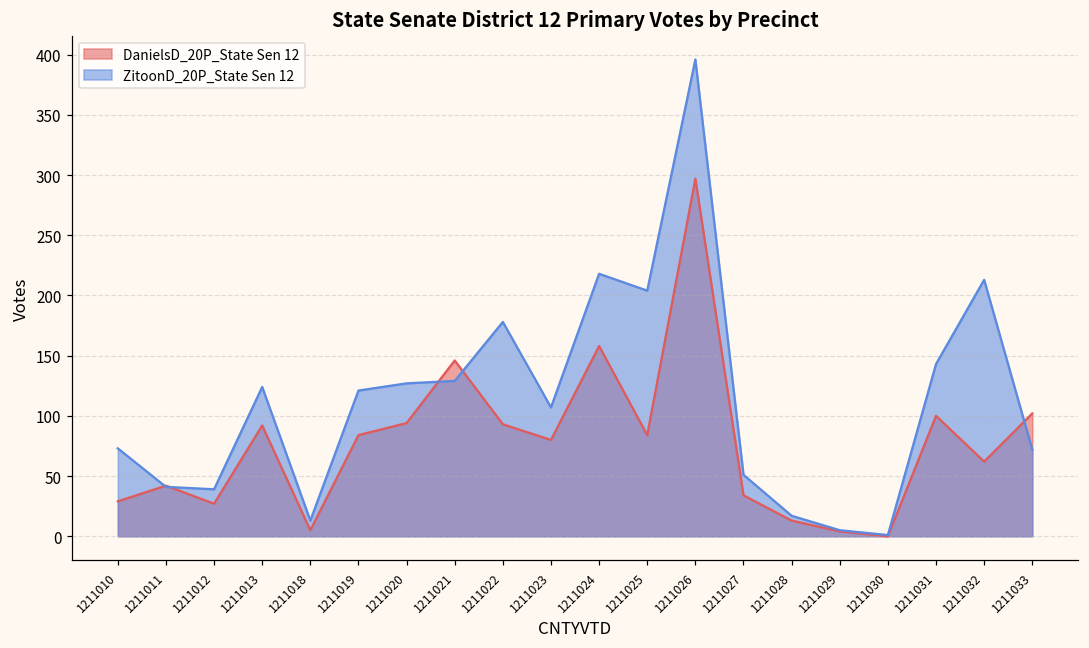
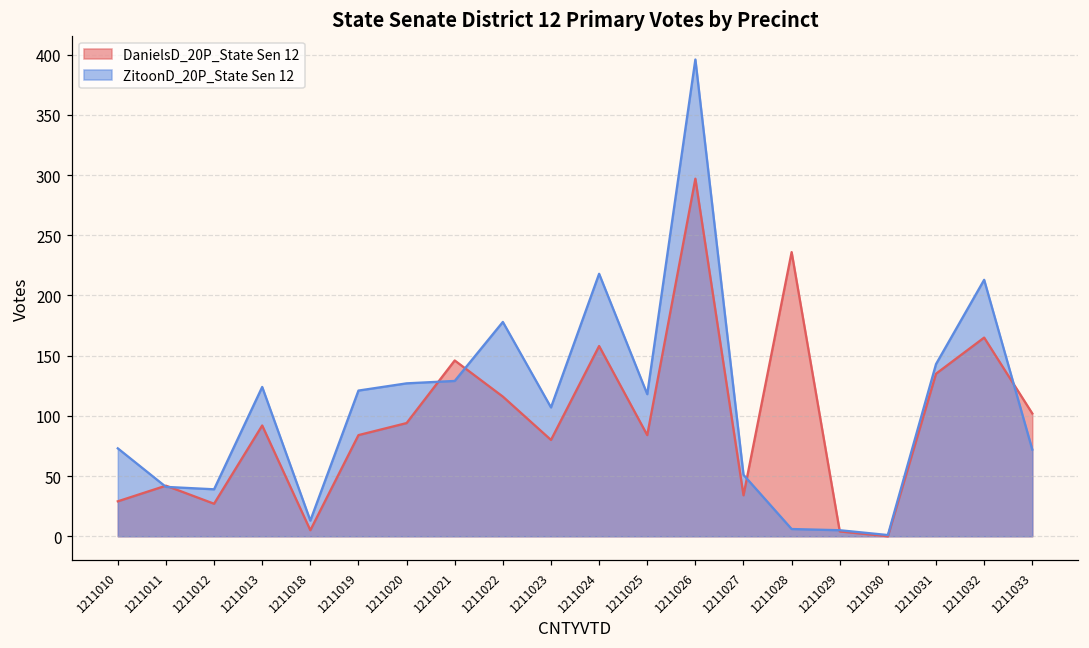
DanielsD_20P_State Sen 12, 1211022: 93 -> 116
ZitoonD_20P_State Sen 12, 1211025: 204 -> 118
DanielsD_20P_State Sen 12, 1211028: 13 -> 236
ZitoonD_20P_State Sen 12, 1211028: 17 -> 6
DanielsD_20P_State Sen 12, 1211031: 100 -> 135
DanielsD_20P_State Sen 12, 1211032: 62 -> 165
